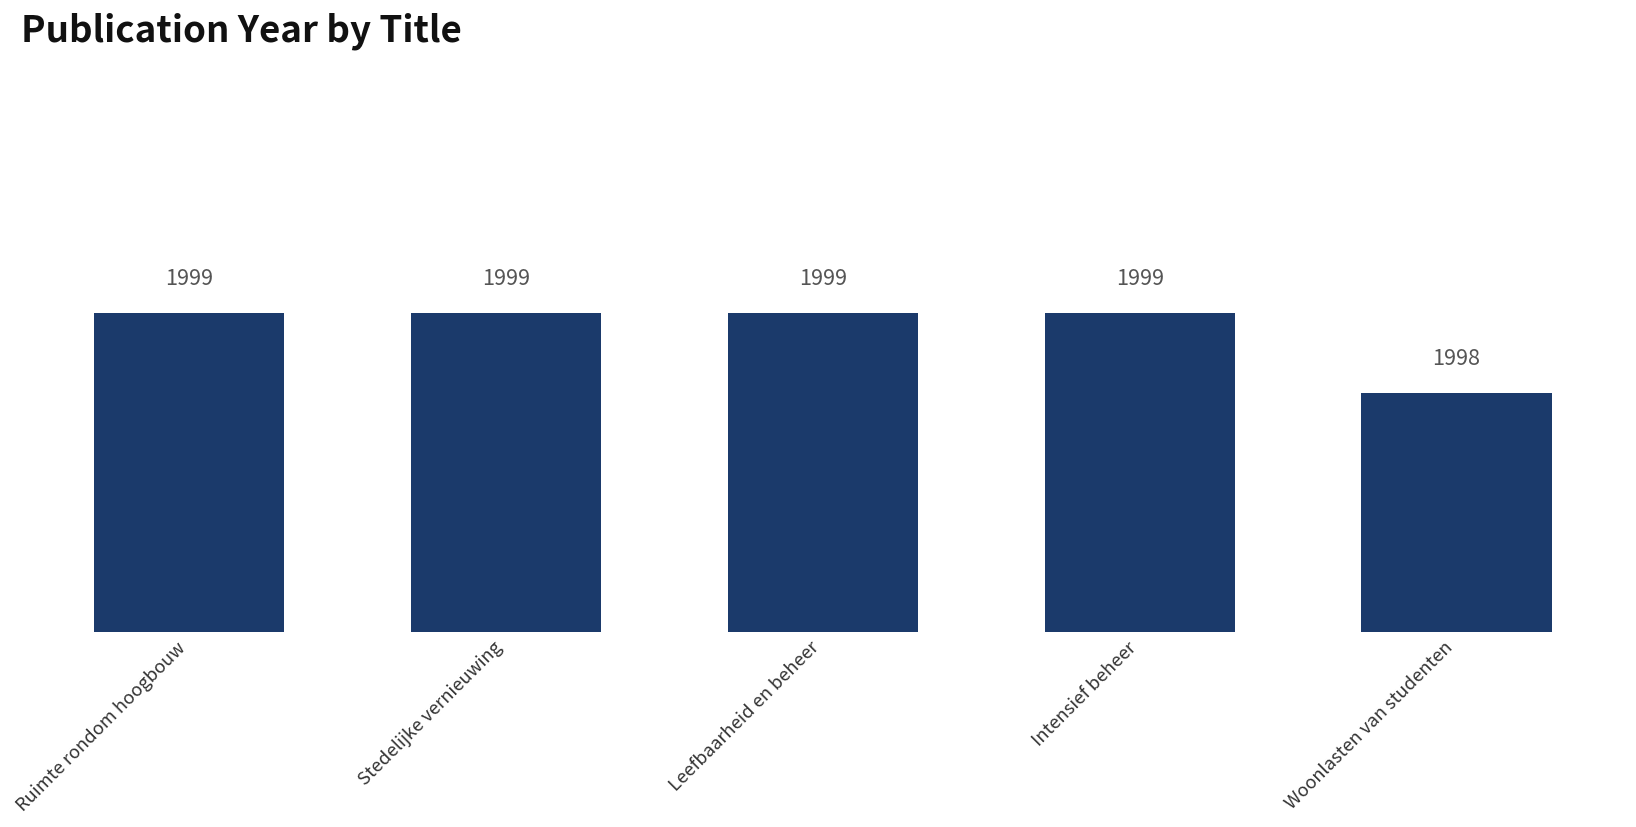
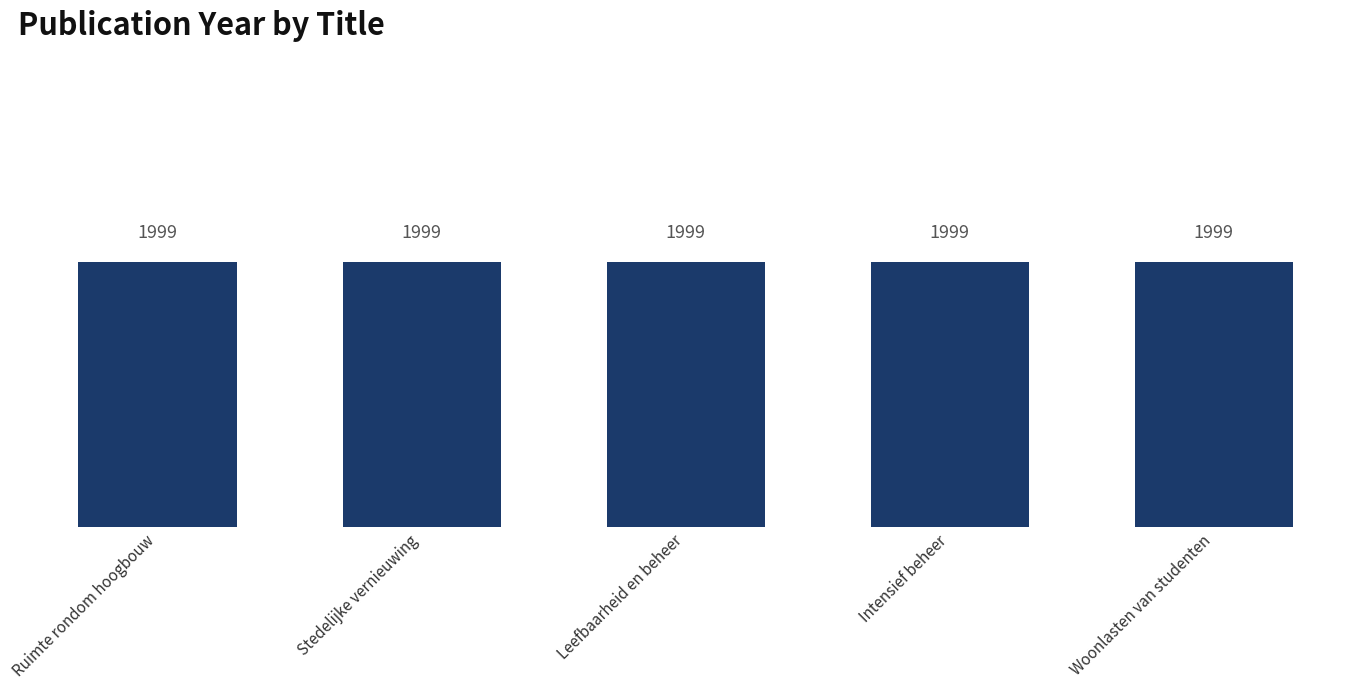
Woonlasten van studenten: 1998 -> 1999
